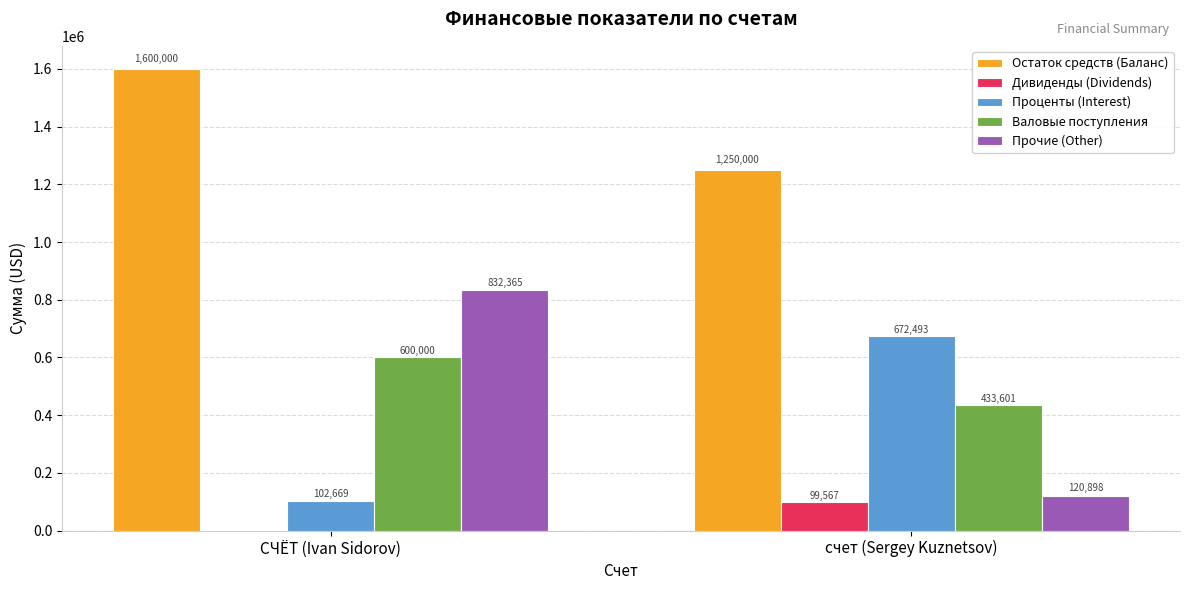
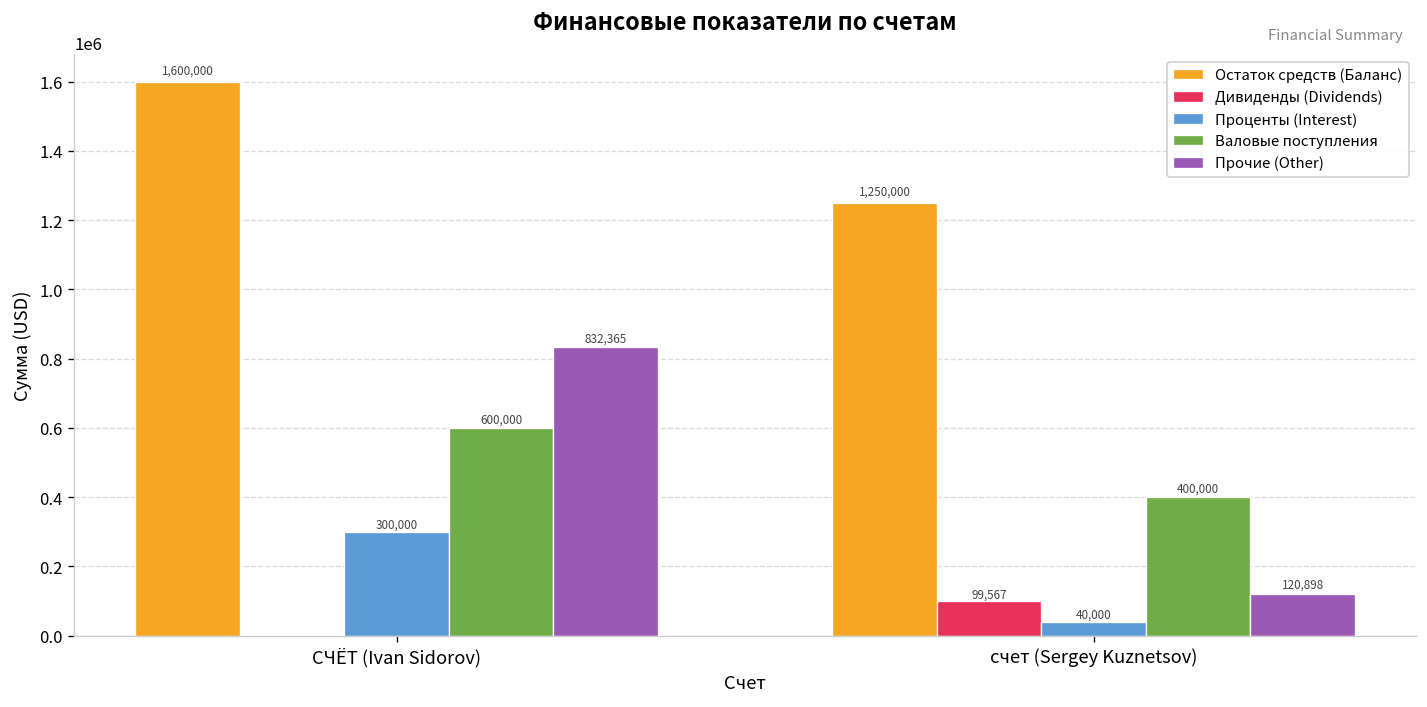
Проценты (Interest), СЧЁТ (Ivan Sidorov): 102,669 -> 300,000
Проценты (Interest), счет (Sergey Kuznetsov): 672,493 -> 40,000
Валовые поступления, счет (Sergey Kuznetsov): 433,601 -> 400,000
